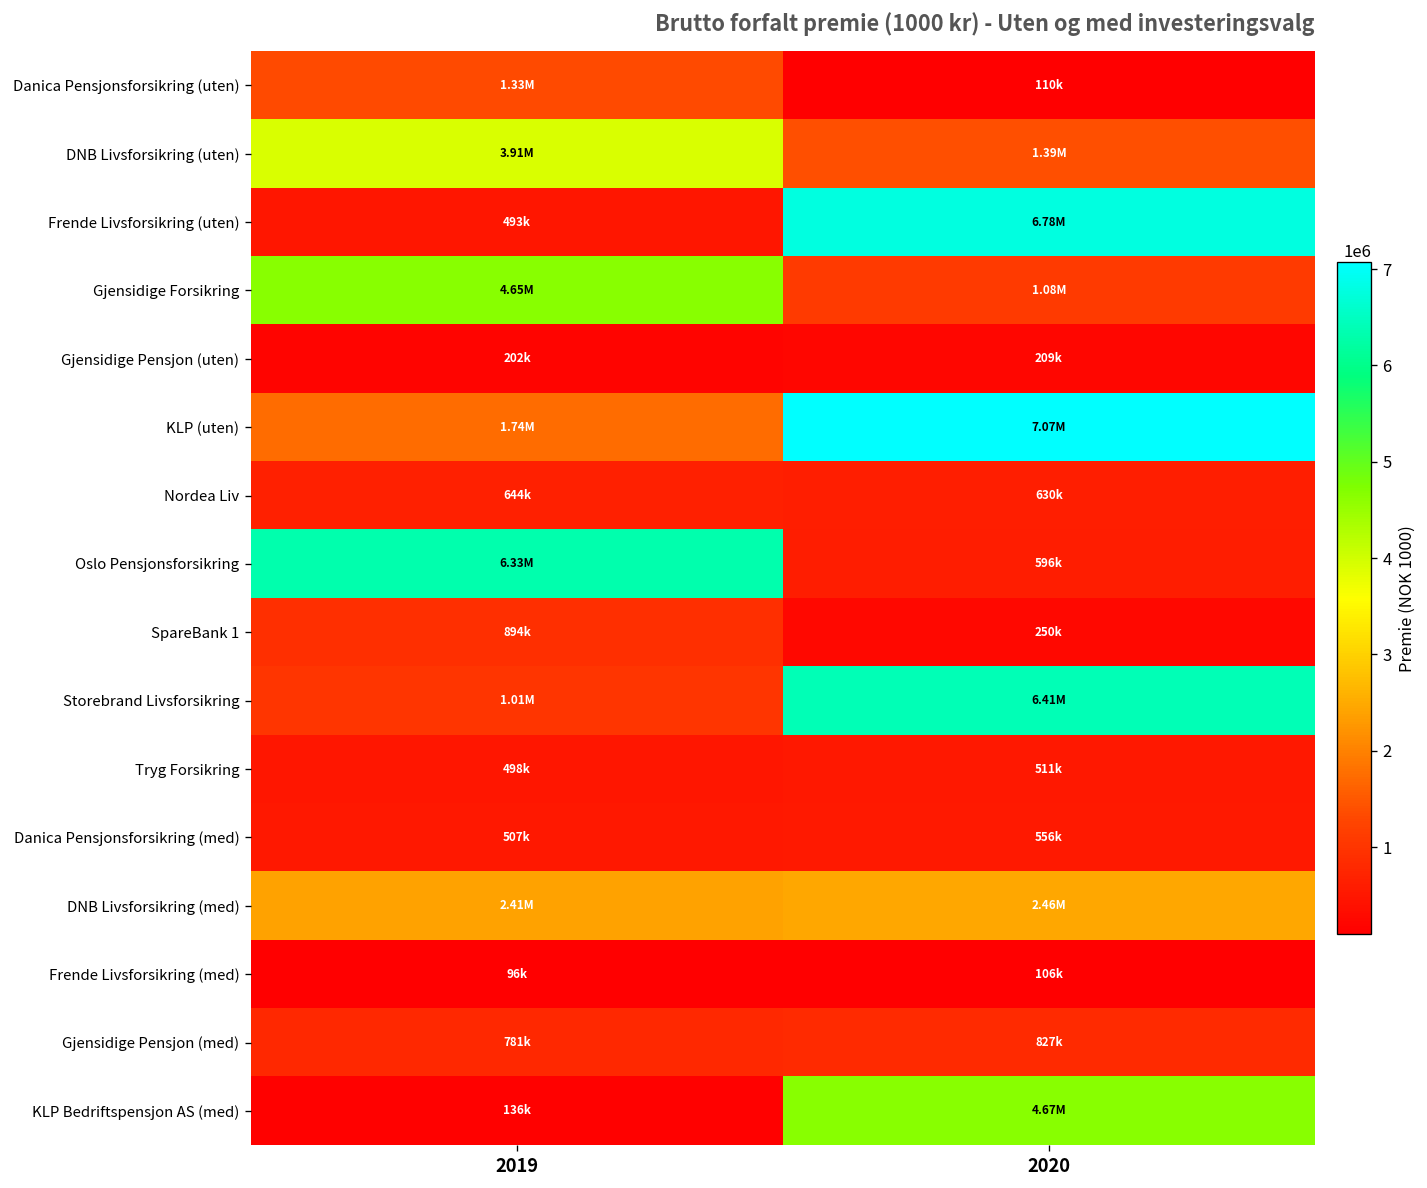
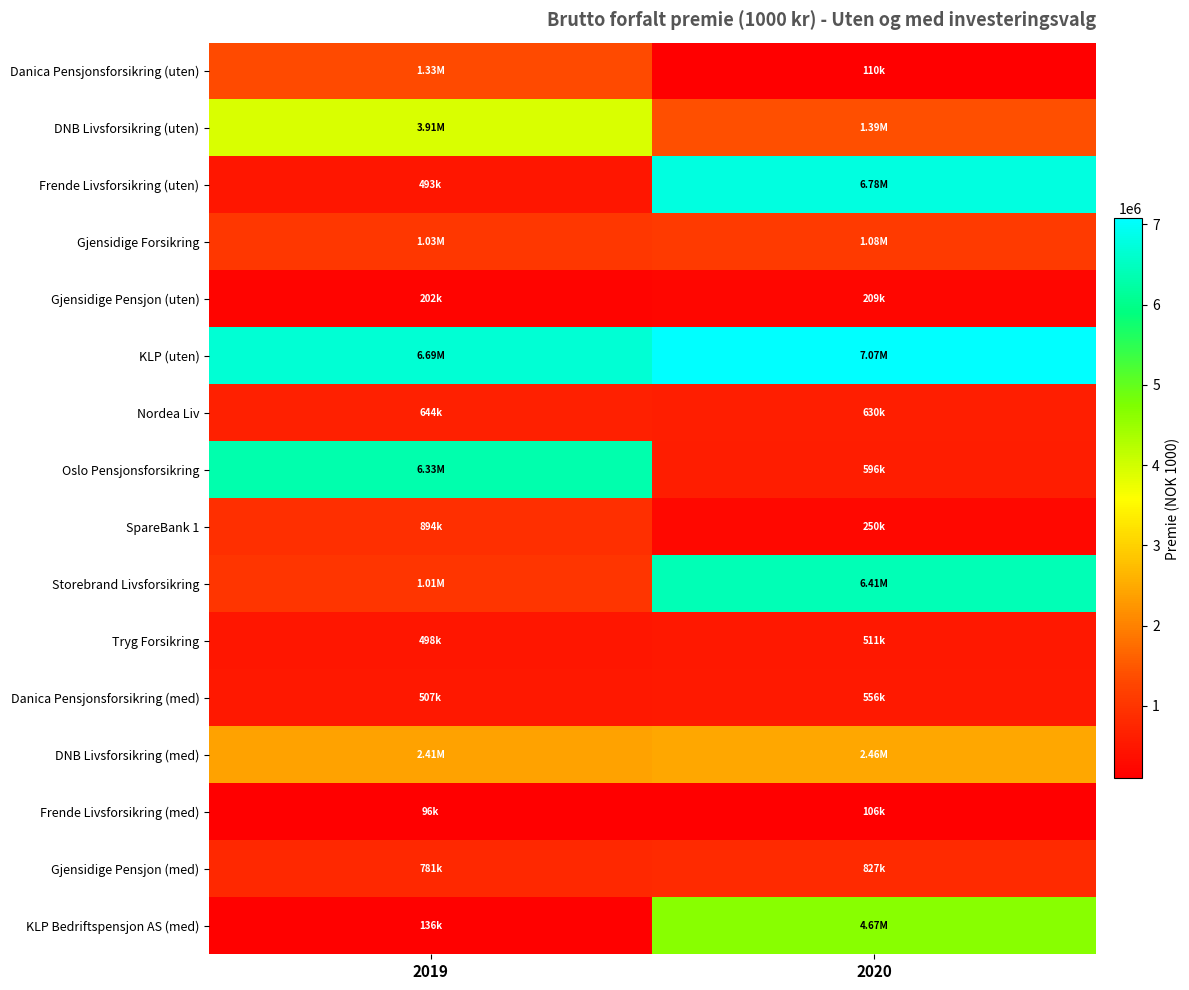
Gjensidige Forsikring, 2019: 4.65M -> 1.03M
KLP (uten), 2019: 1.74M -> 6.69M
